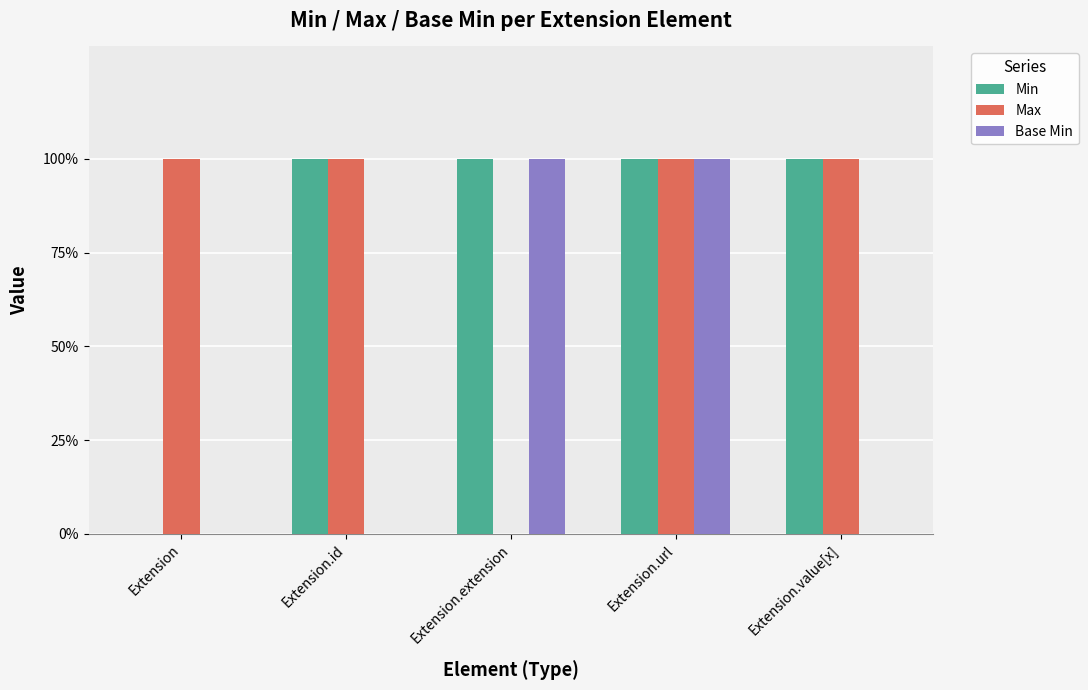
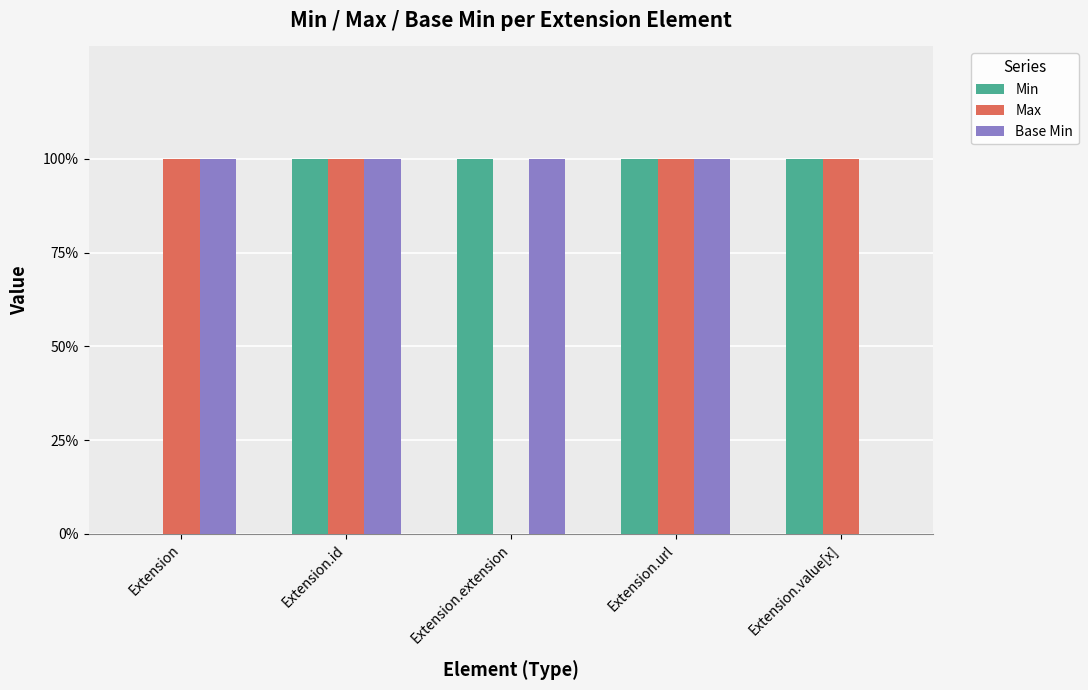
Base Min, Extension: 0% -> 100%
Base Min, Extension.id: 0% -> 100%
